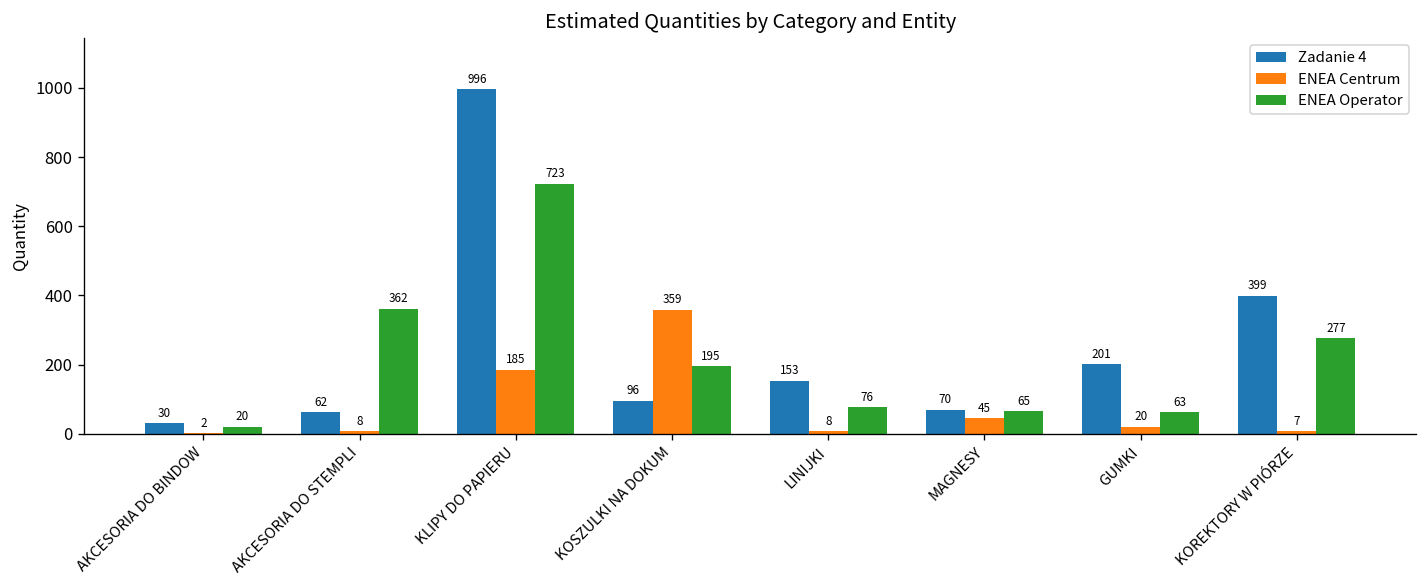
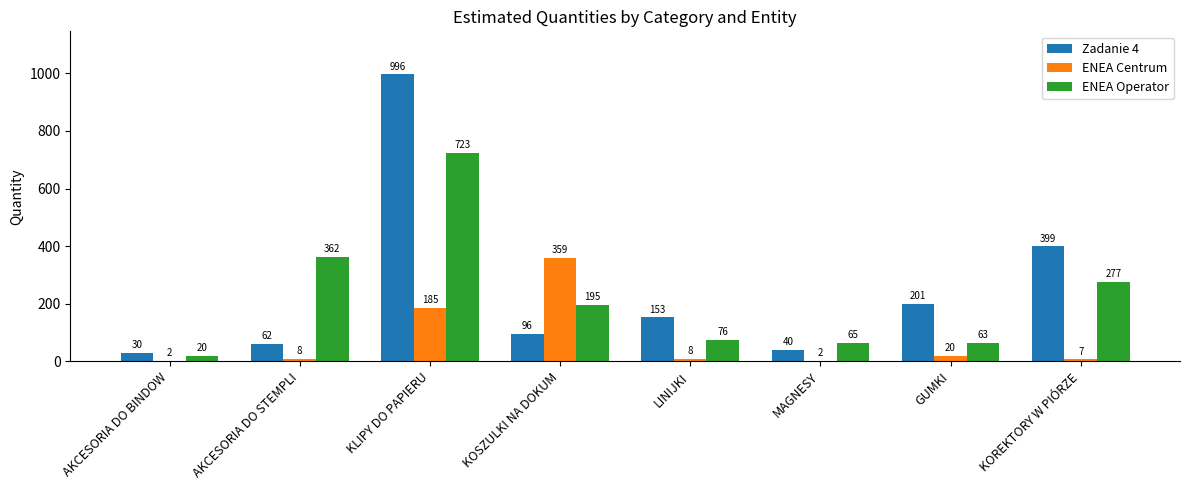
Zadanie 4, MAGNESY: 70 -> 40
ENEA Centrum, MAGNESY: 45 -> 2
